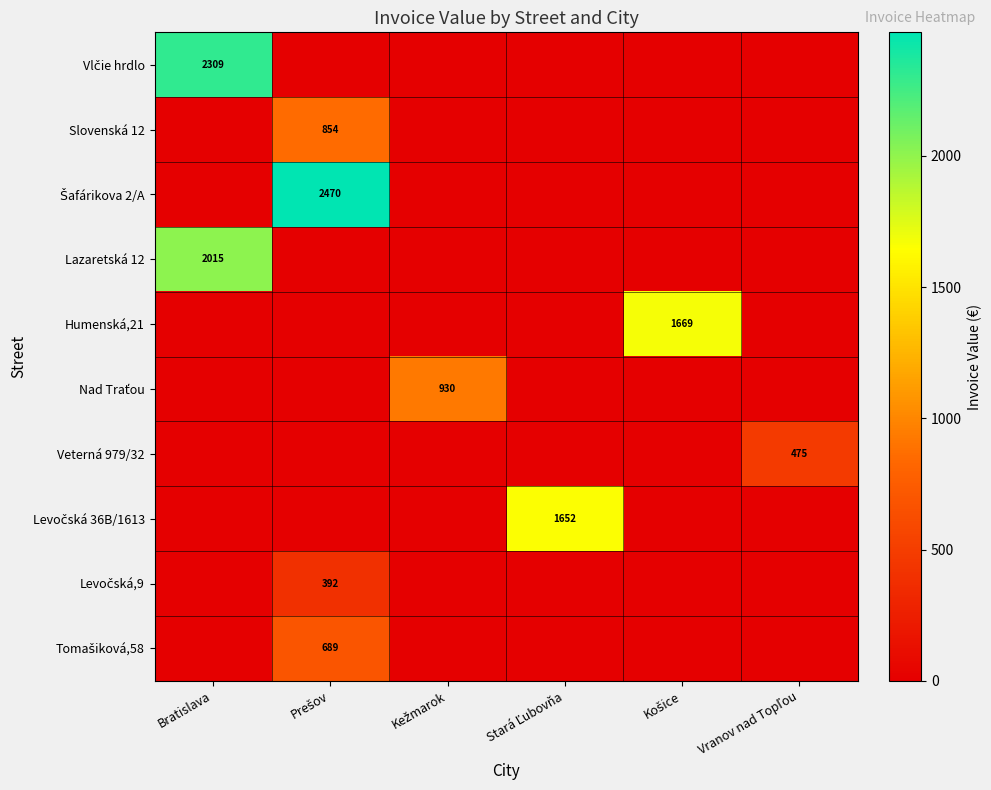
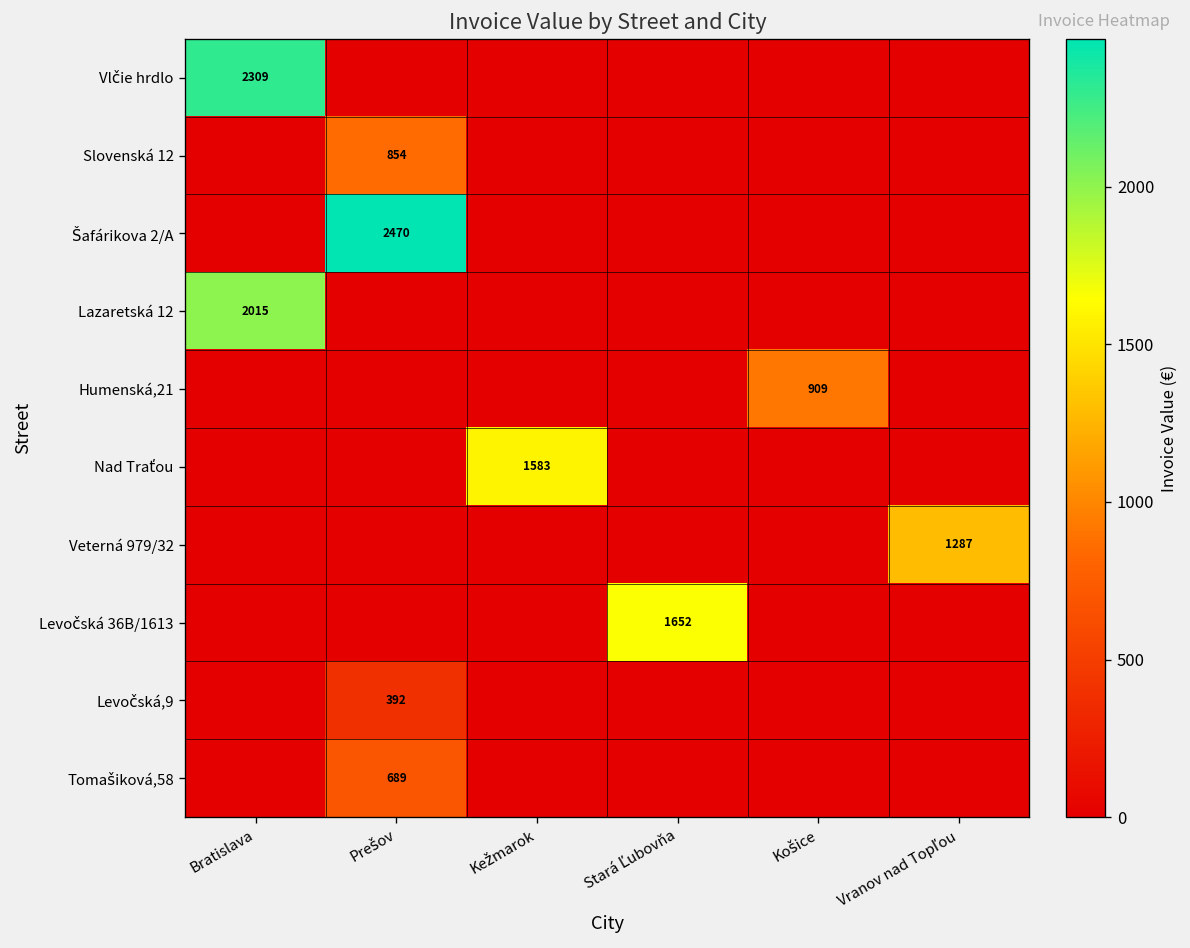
Humenská,21, Košice: 1669 -> 909
Nad Traťou, Kežmarok: 930 -> 1583
Veterná 979/32, Vranov nad Topľou: 475 -> 1287
